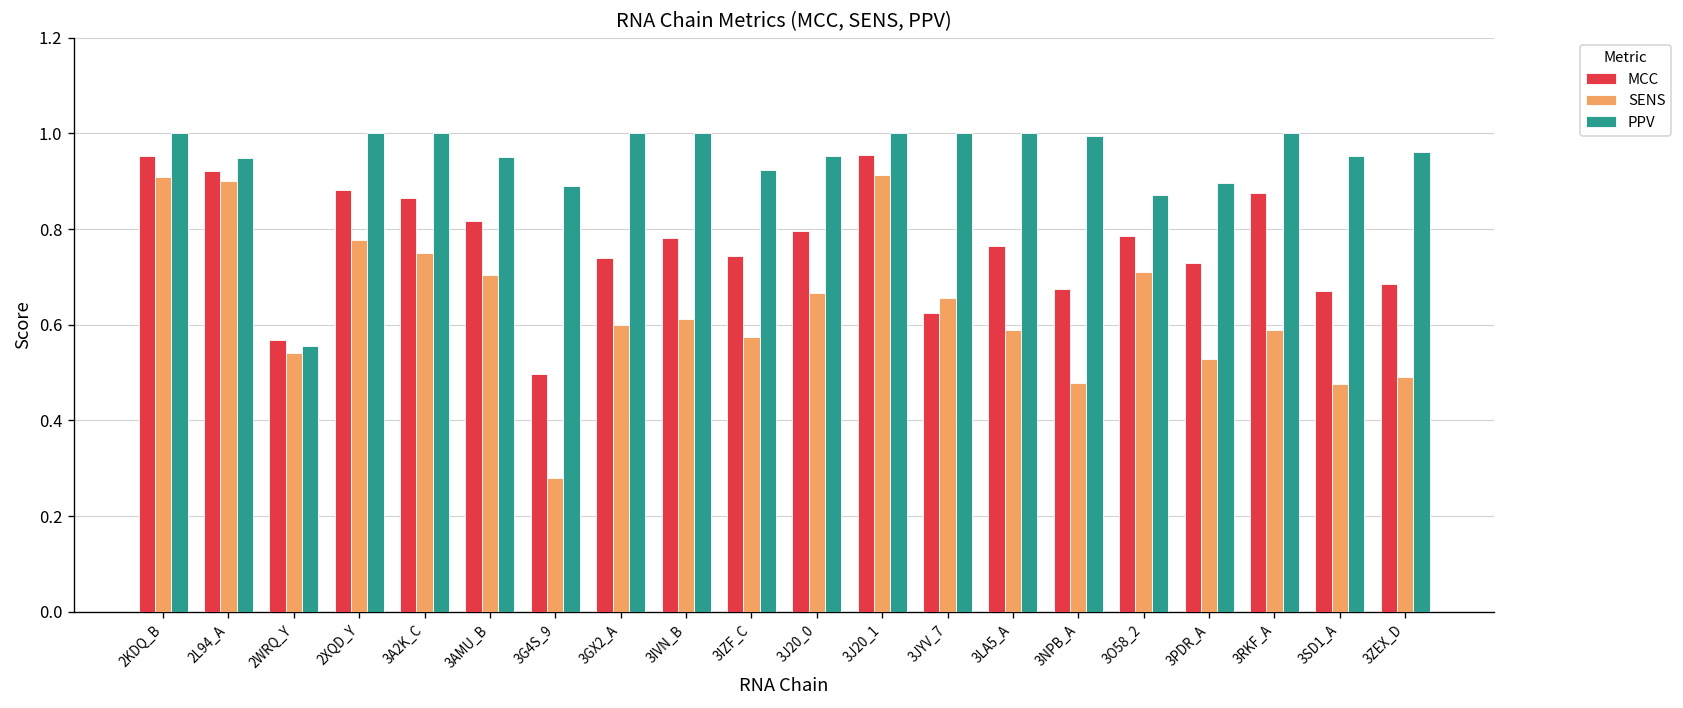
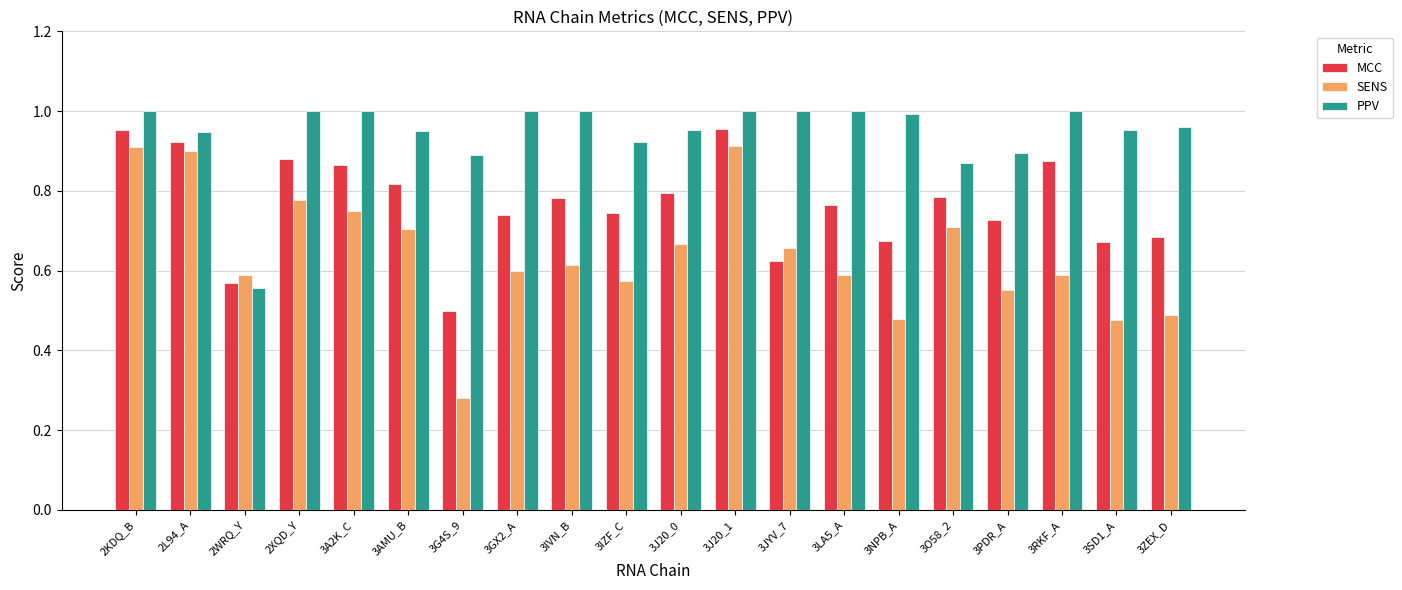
SENS, 2WRQ_Y: 0.54 -> 0.59
SENS, 3PDR_A: 0.53 -> 0.55
